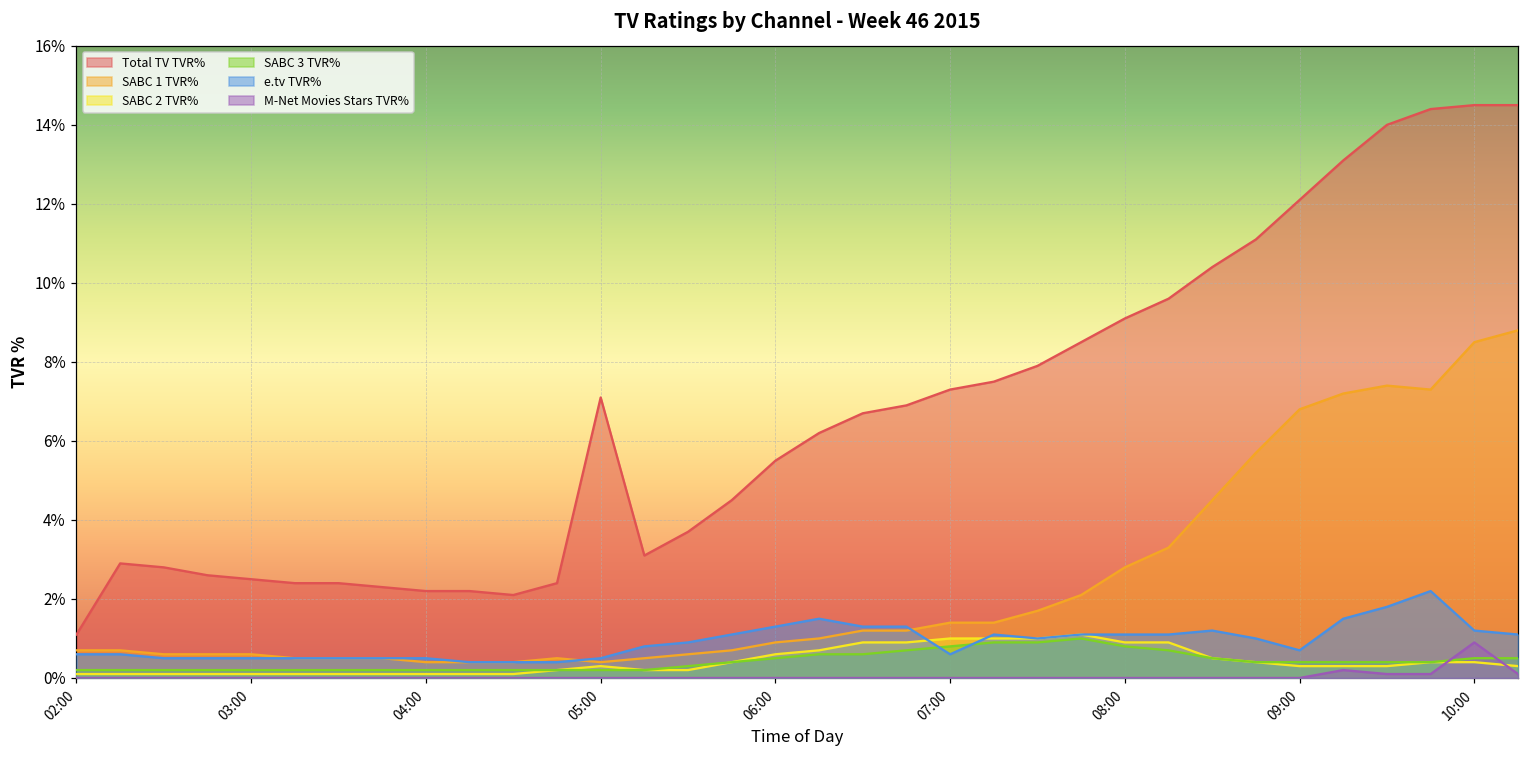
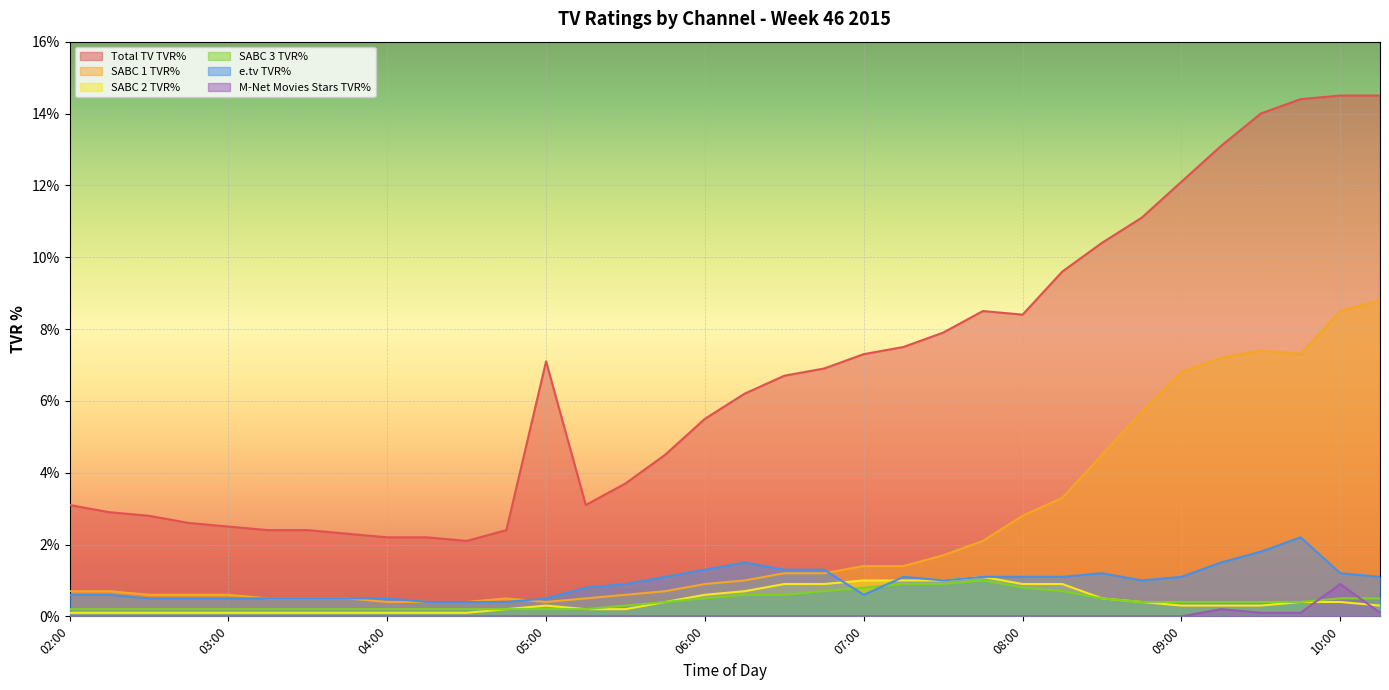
Total TV TVR%, 02:00: 1.1% -> 3.1%
Total TV TVR%, 08:00: 9.1% -> 8.4%
e.tv TVR%, 09:00: 0.7% -> 1.1%
